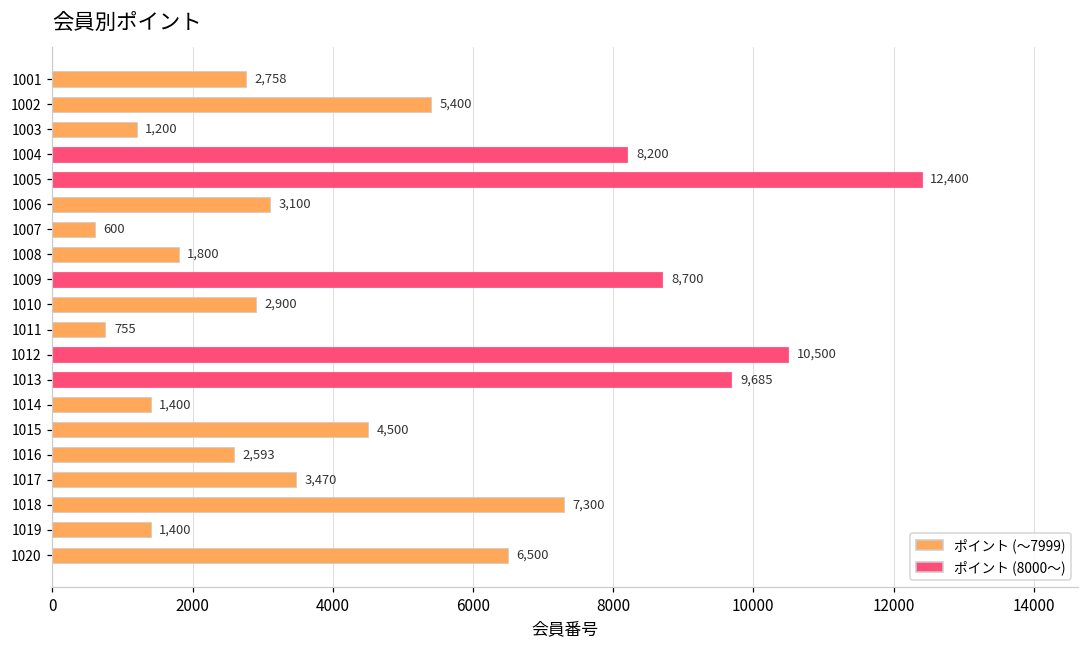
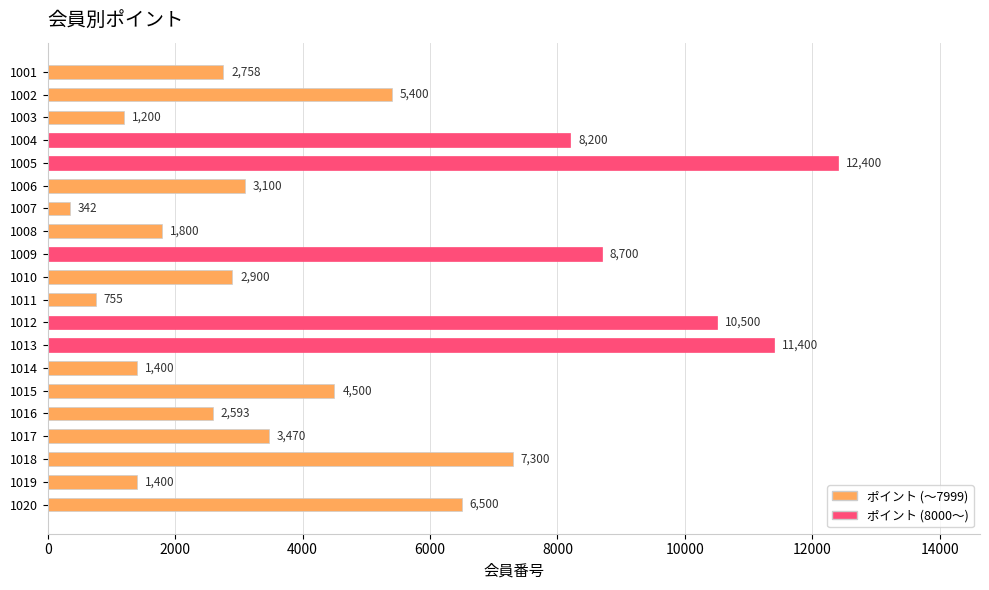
1007: 600 -> 342
1013: 9,685 -> 11,400
